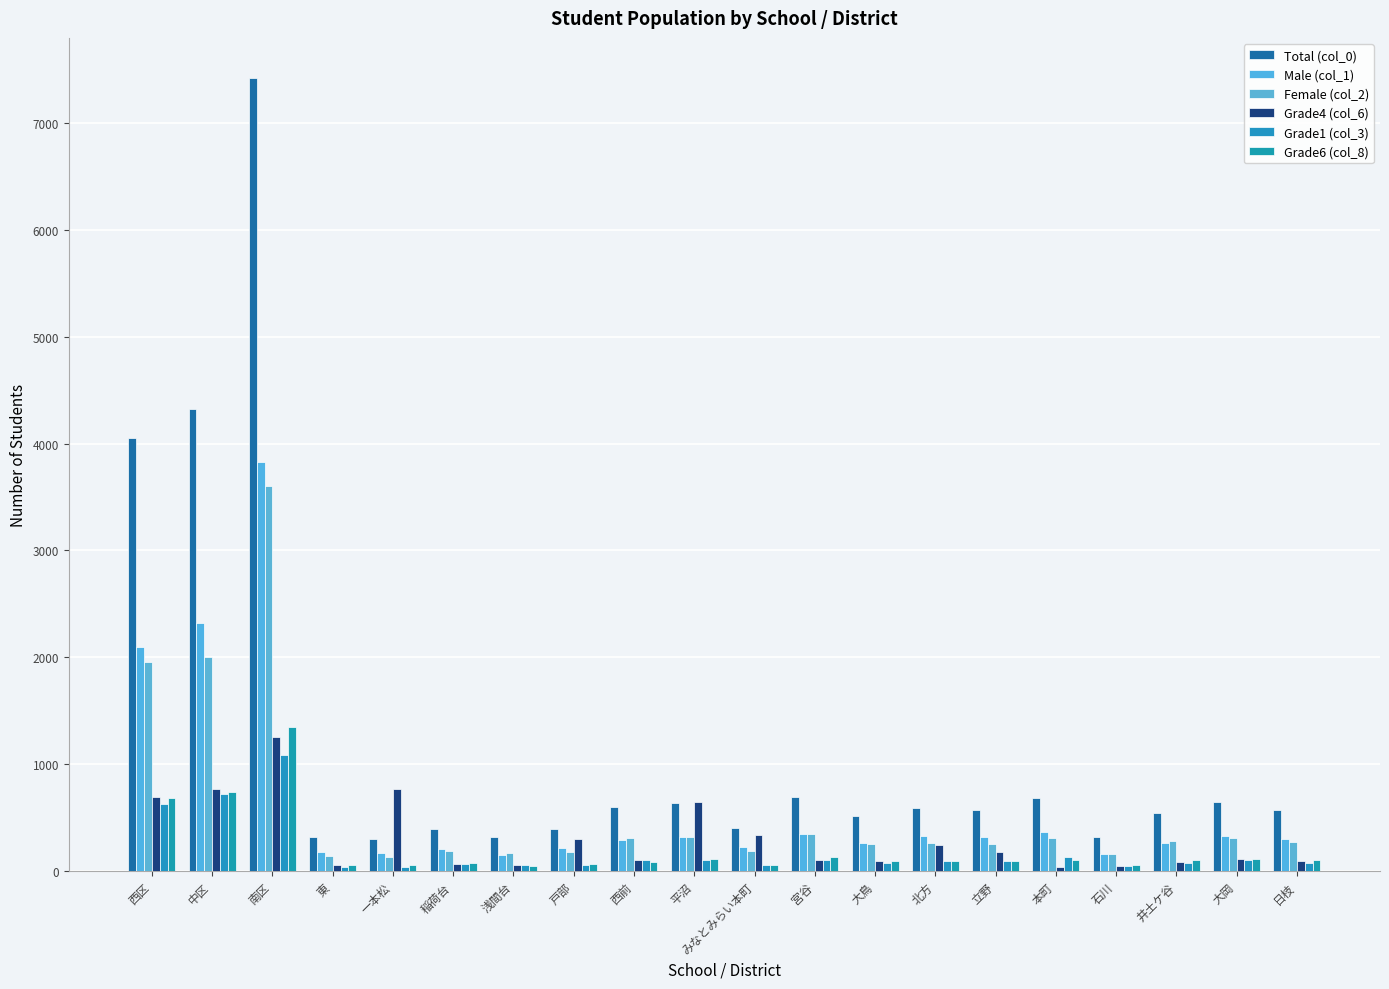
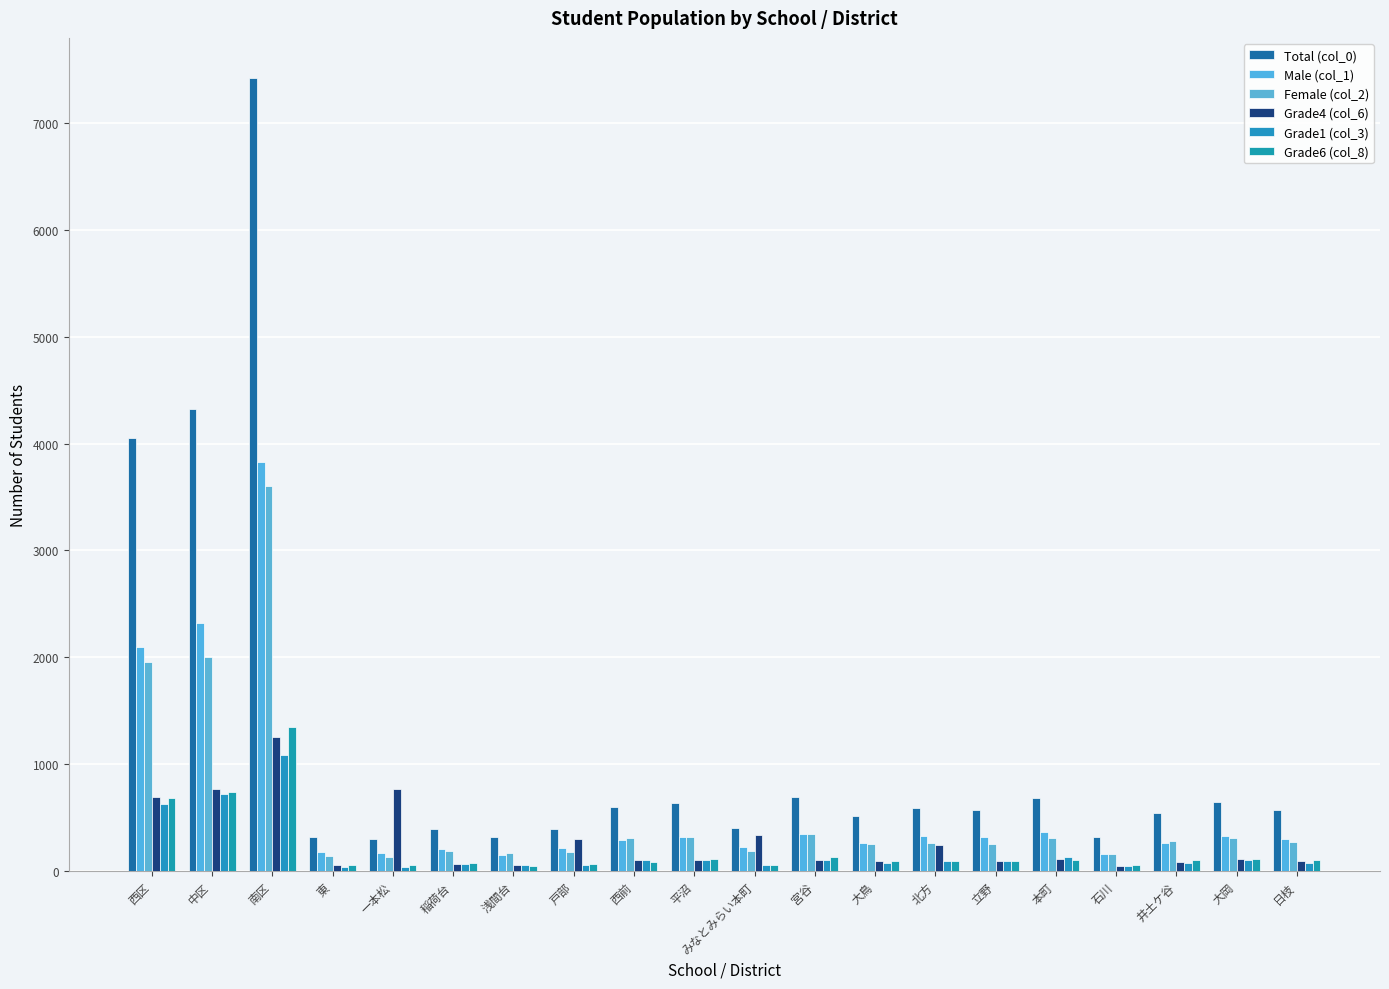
Grade4 (col_6), 平沼: 640 -> 110
Grade4 (col_6), 立野: 180 -> 100
Grade4 (col_6), 本町: 40 -> 120
